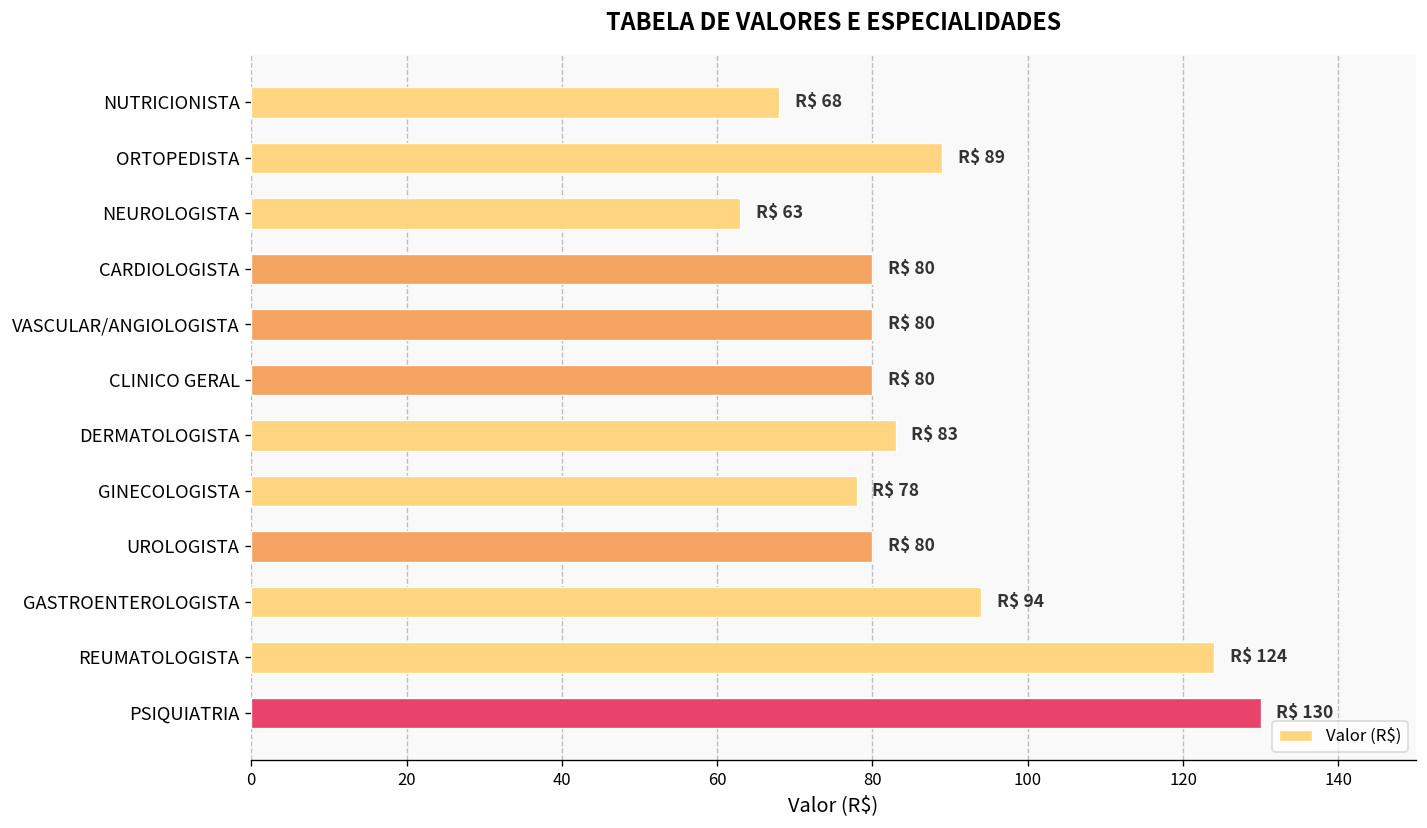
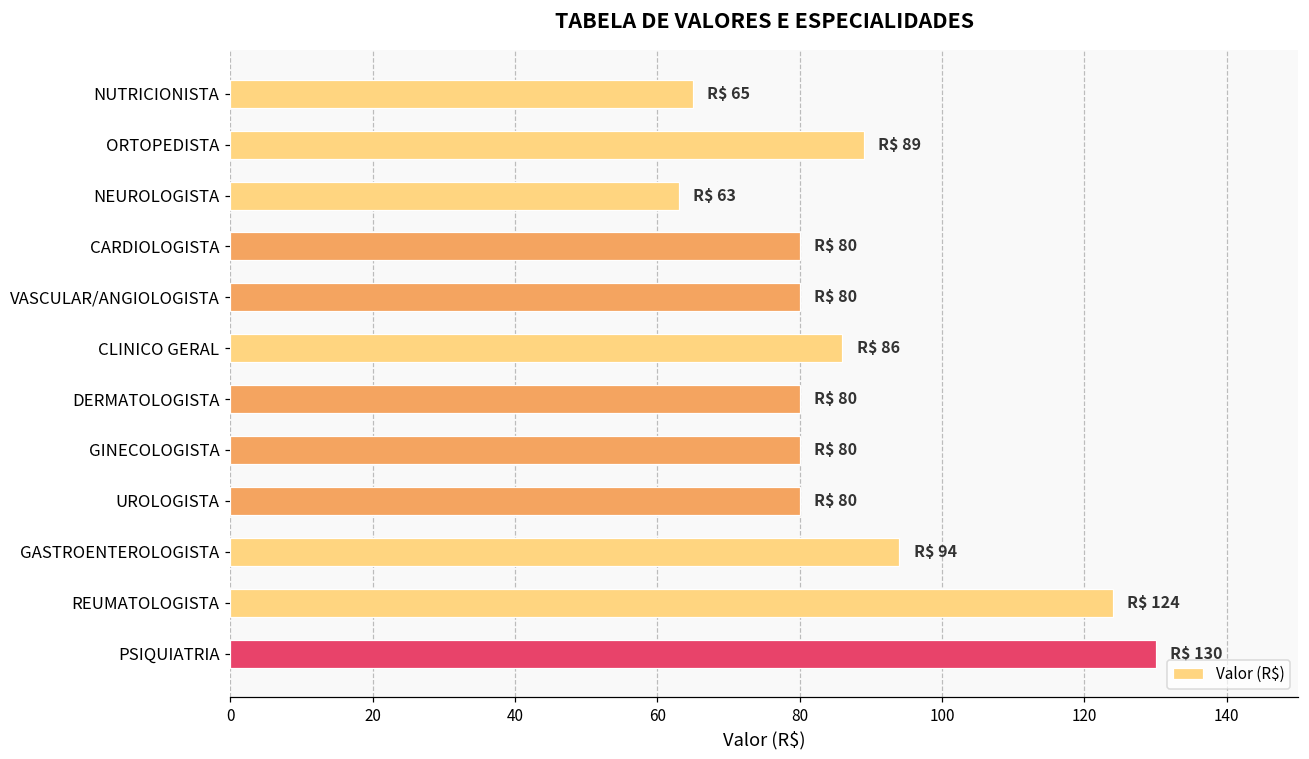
NUTRICIONISTA: 68 -> 65
CLINICO GERAL: 80 -> 86
DERMATOLOGISTA: 83 -> 80
GINECOLOGISTA: 78 -> 80
